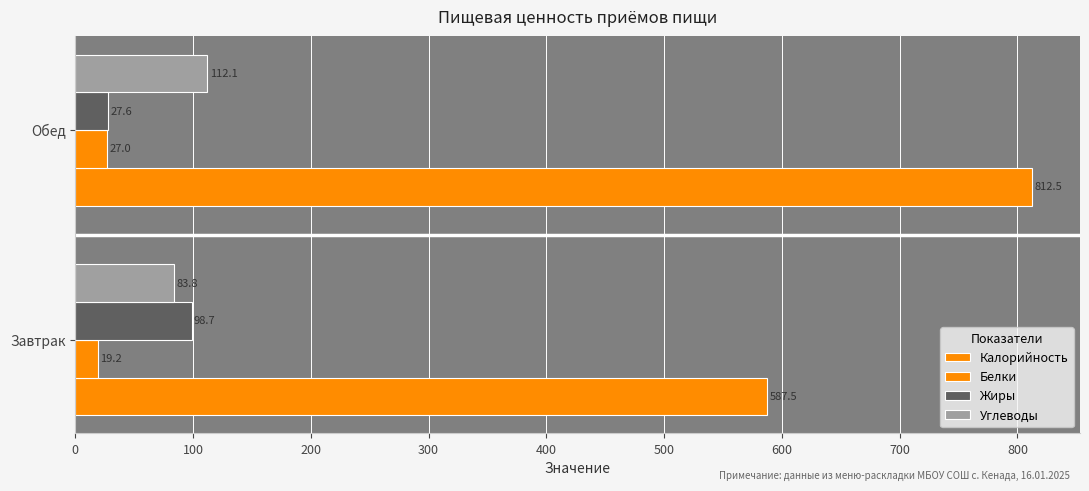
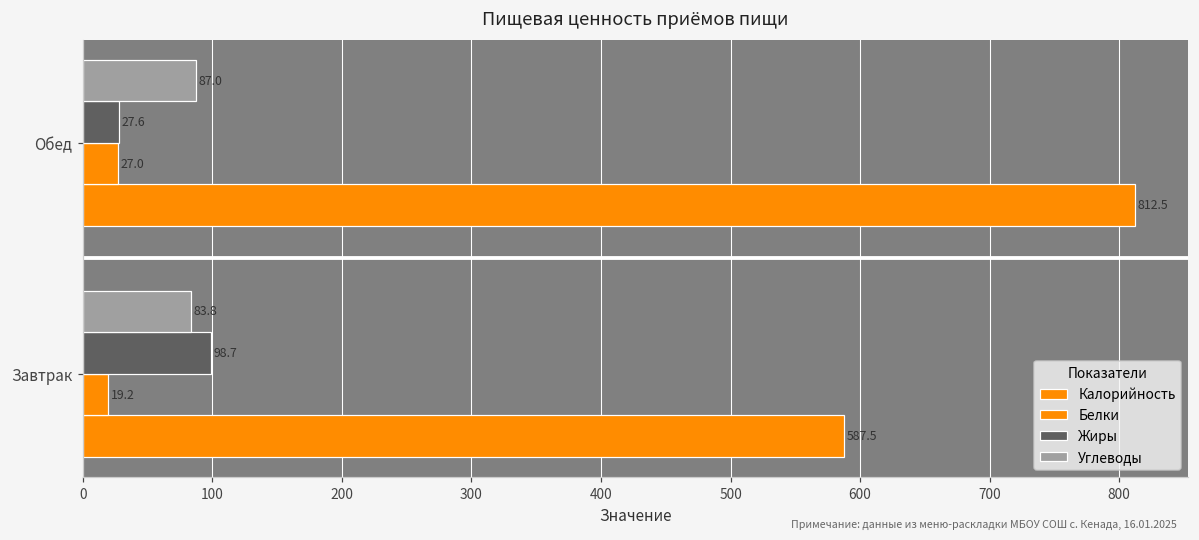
Углеводы, Обед: 112.1 -> 87.0
